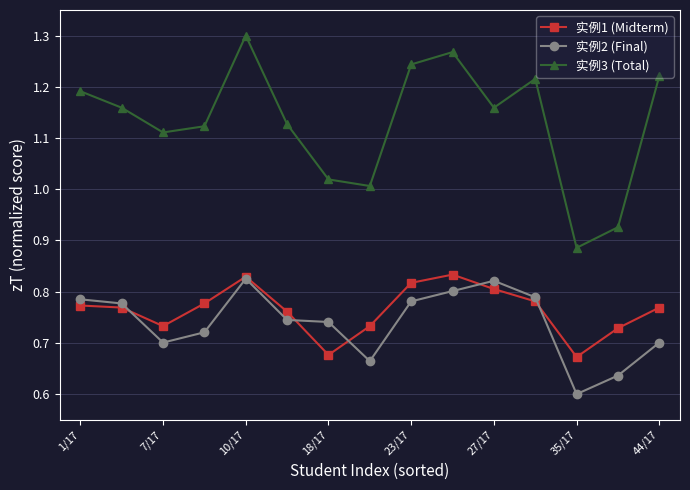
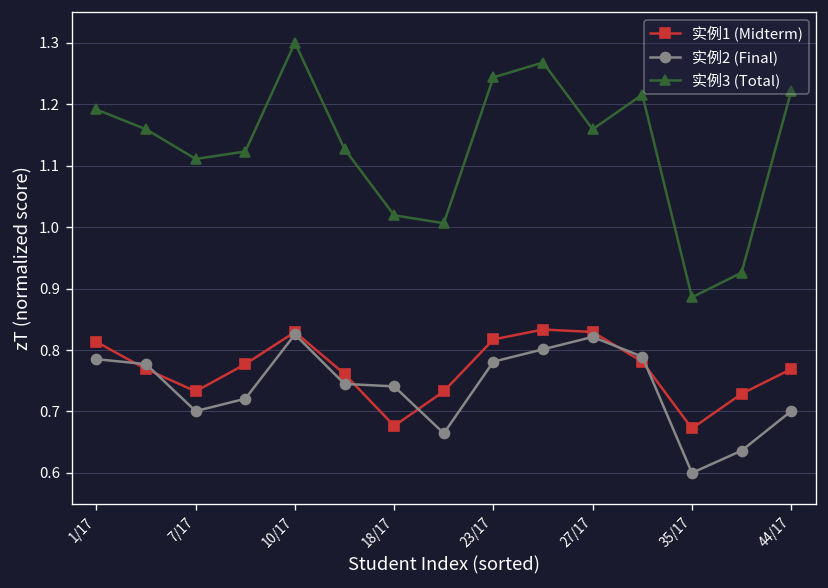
实例1 (Midterm), 1/17: 0.77 -> 0.81
实例1 (Midterm), 27/17: 0.81 -> 0.83
